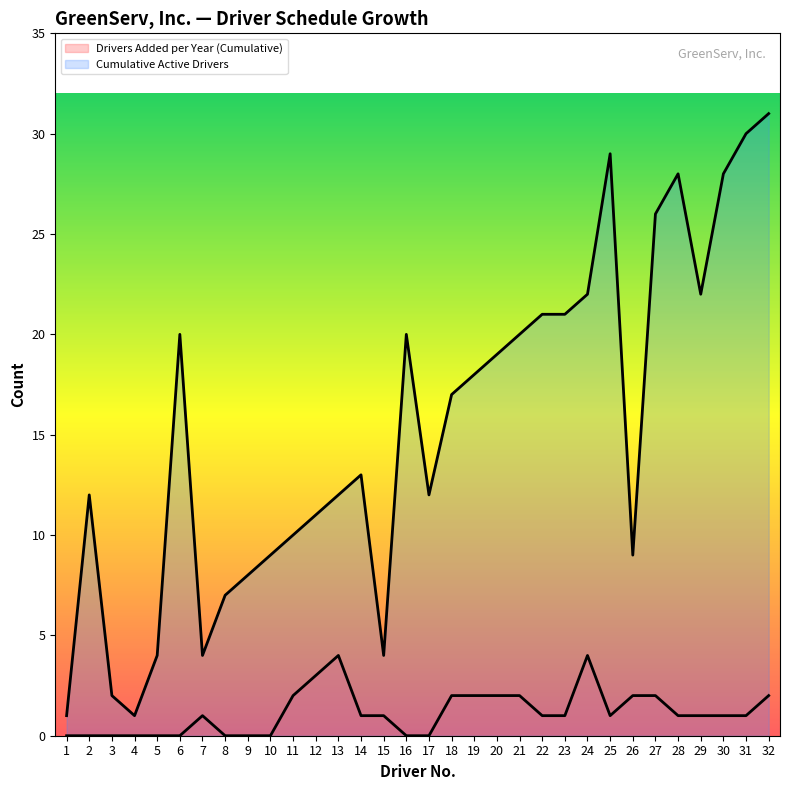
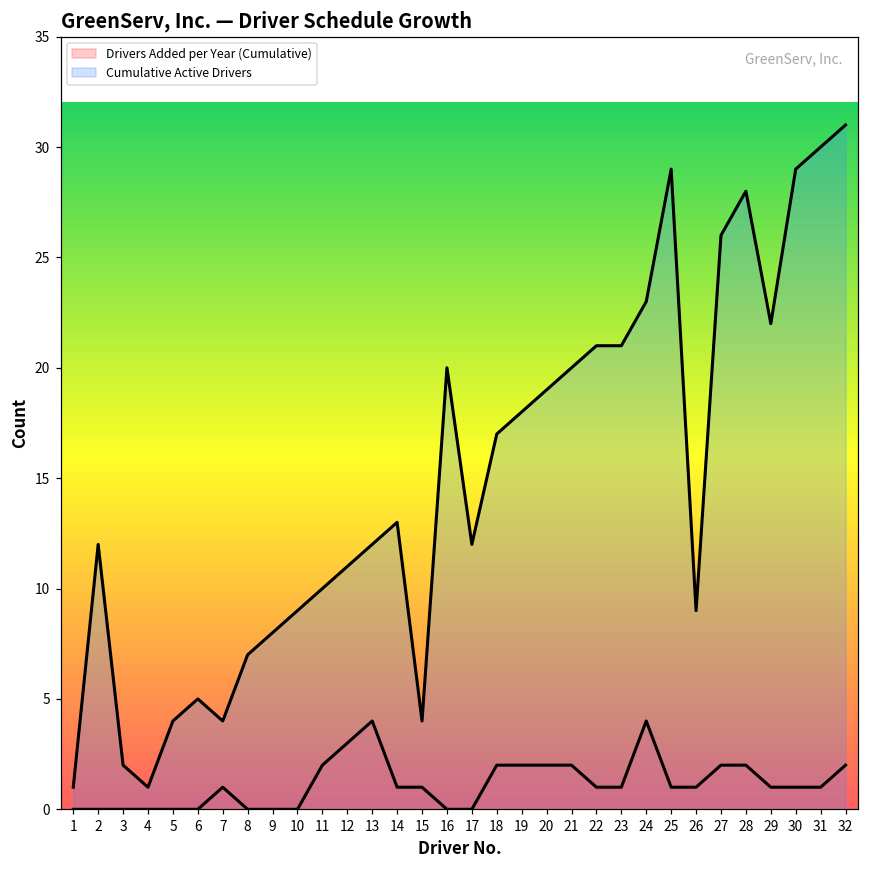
Cumulative Active Drivers, 6: 20 -> 5
Cumulative Active Drivers, 24: 22 -> 23
Drivers Added per Year (Cumulative), 26: 2 -> 1
Drivers Added per Year (Cumulative), 28: 1 -> 2
Cumulative Active Drivers, 30: 28 -> 29
